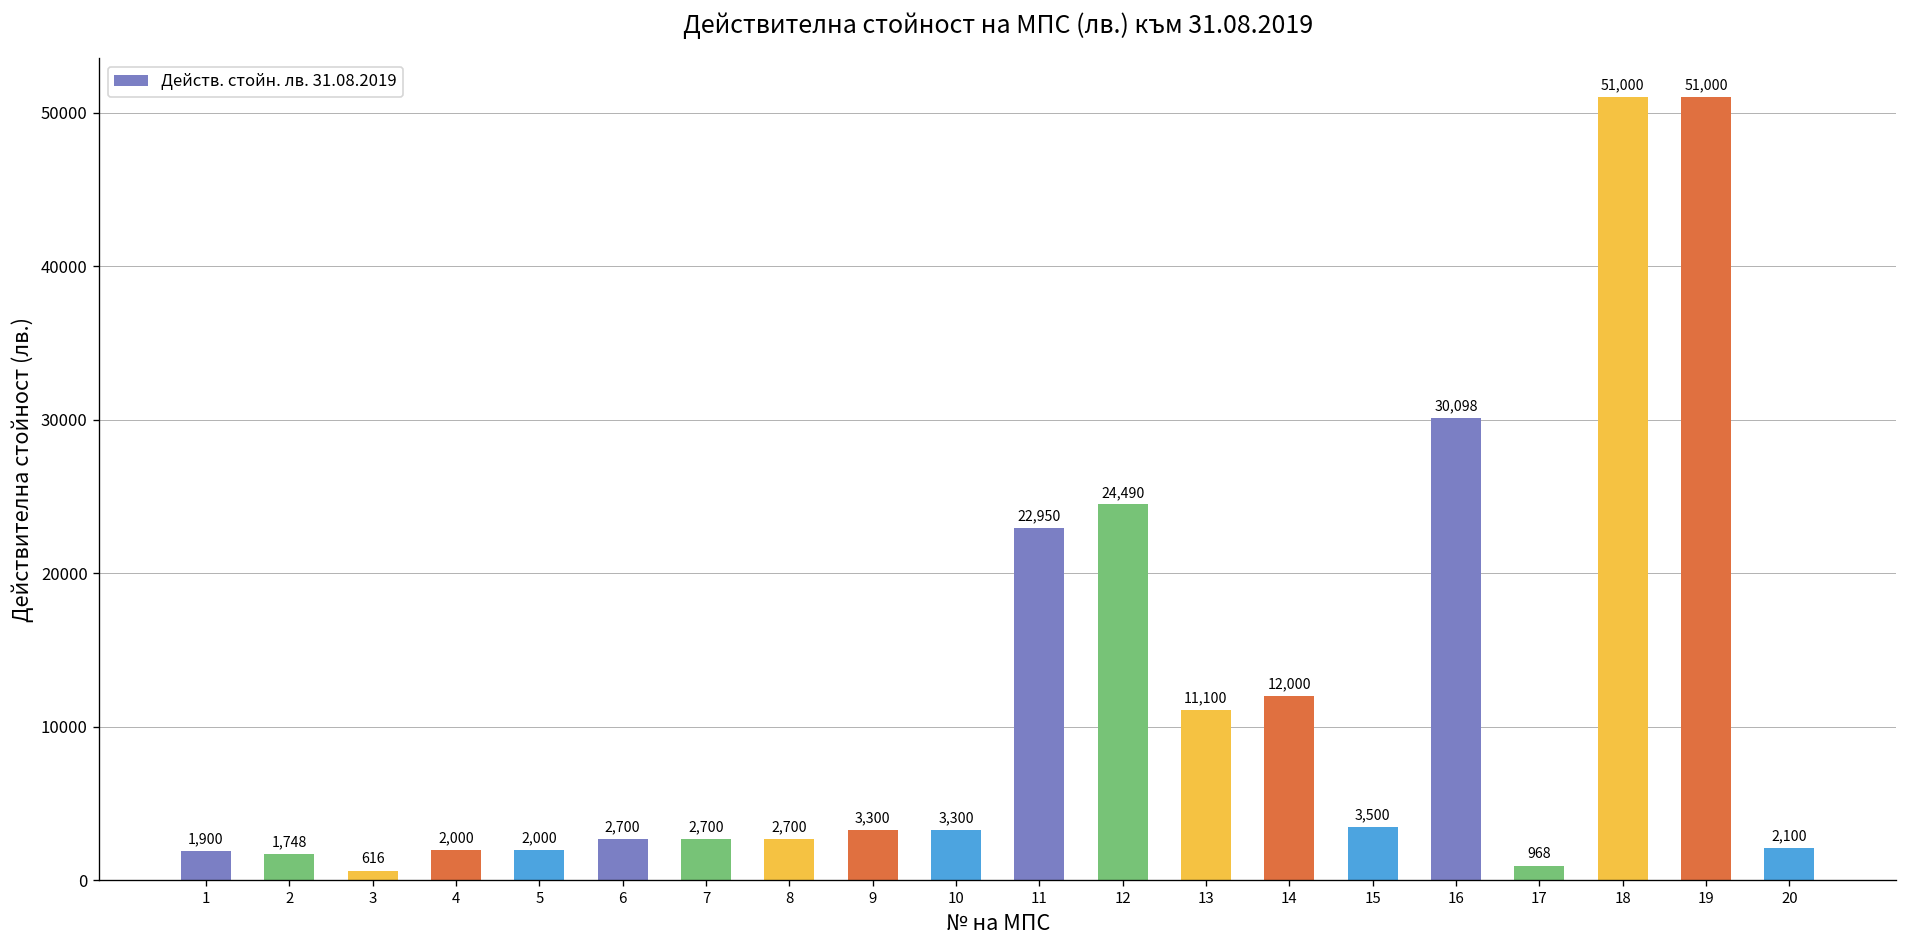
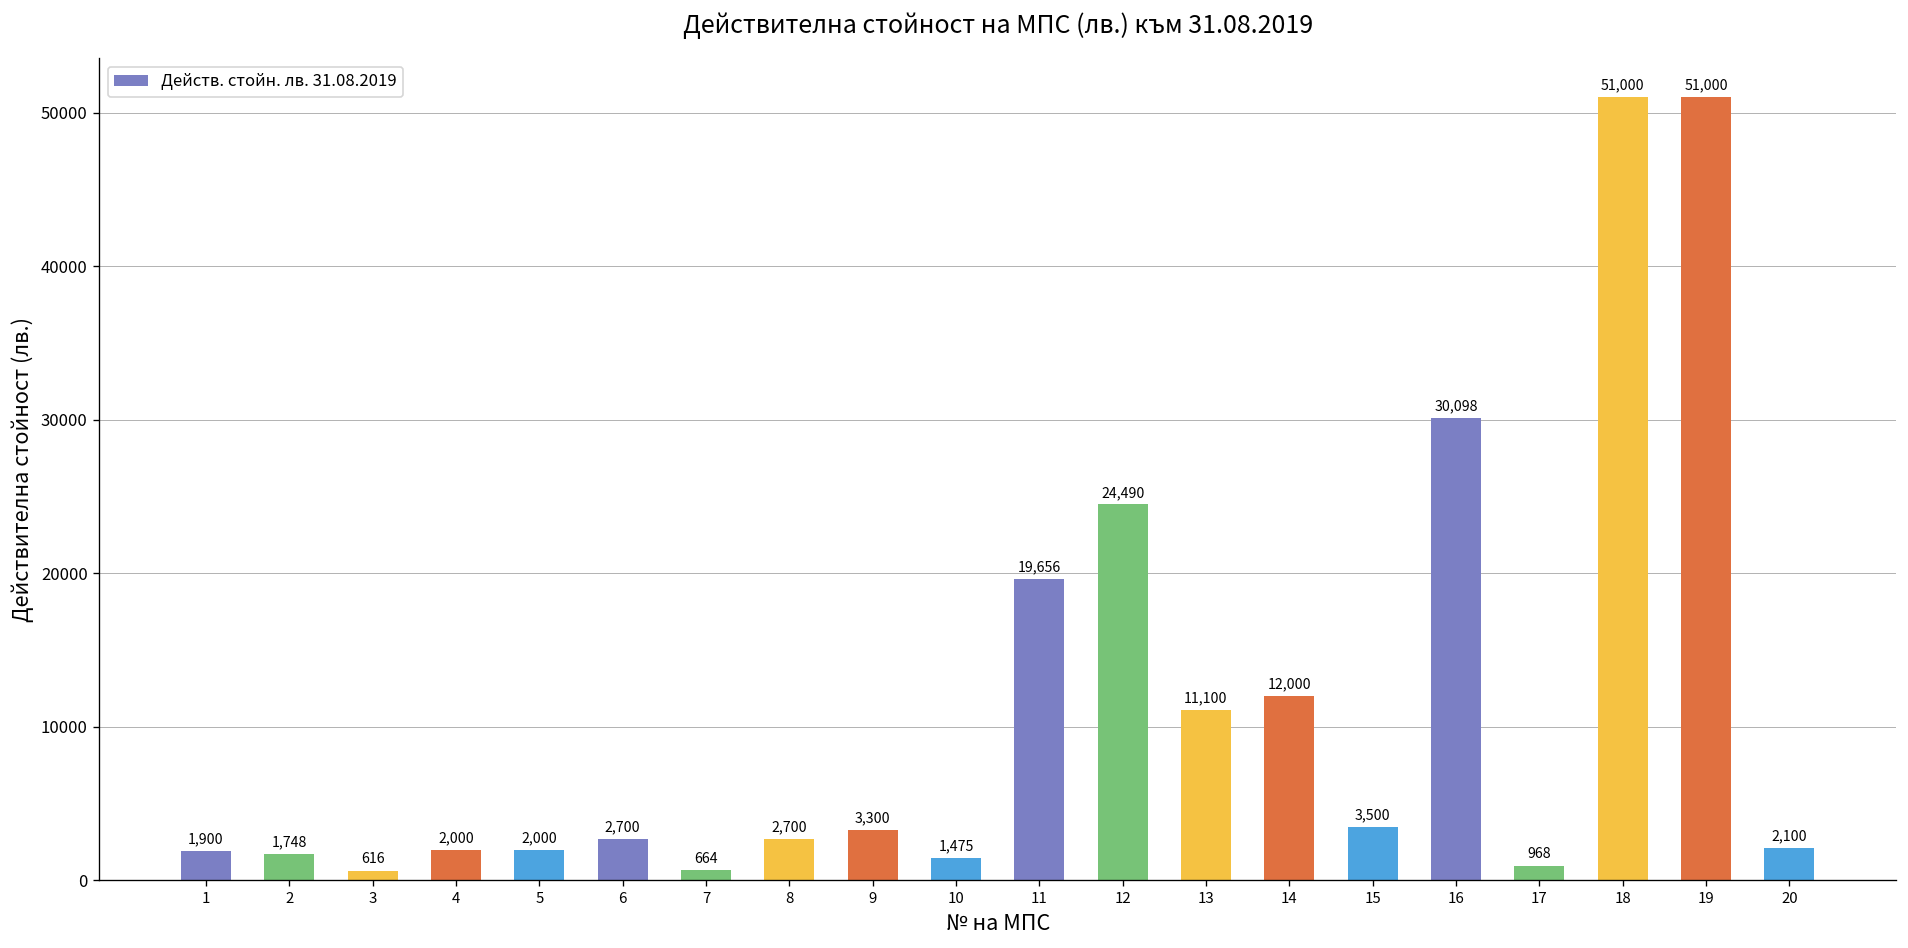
7: 2,700 -> 664
10: 3,300 -> 1,475
11: 22,950 -> 19,656
